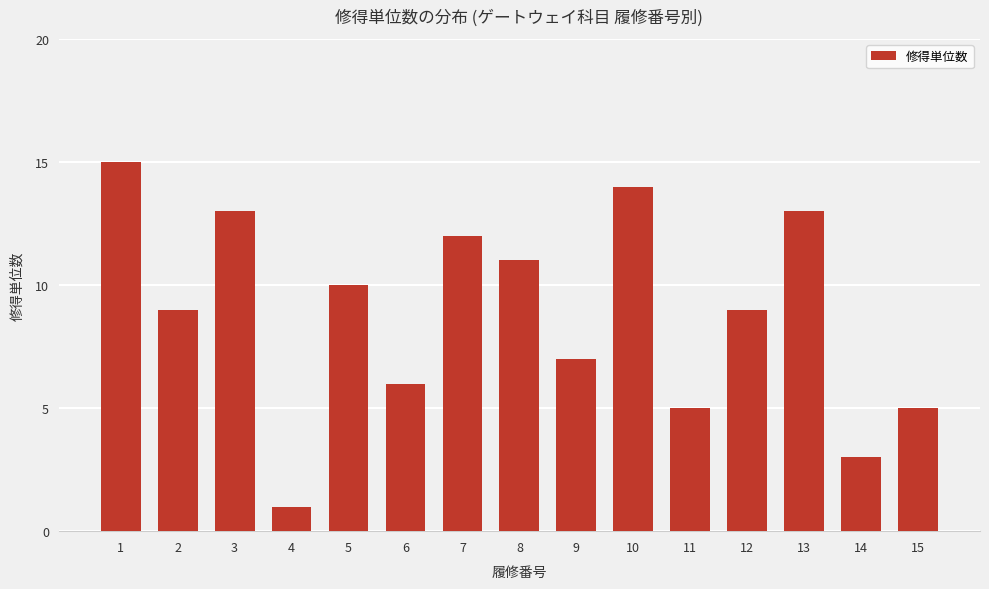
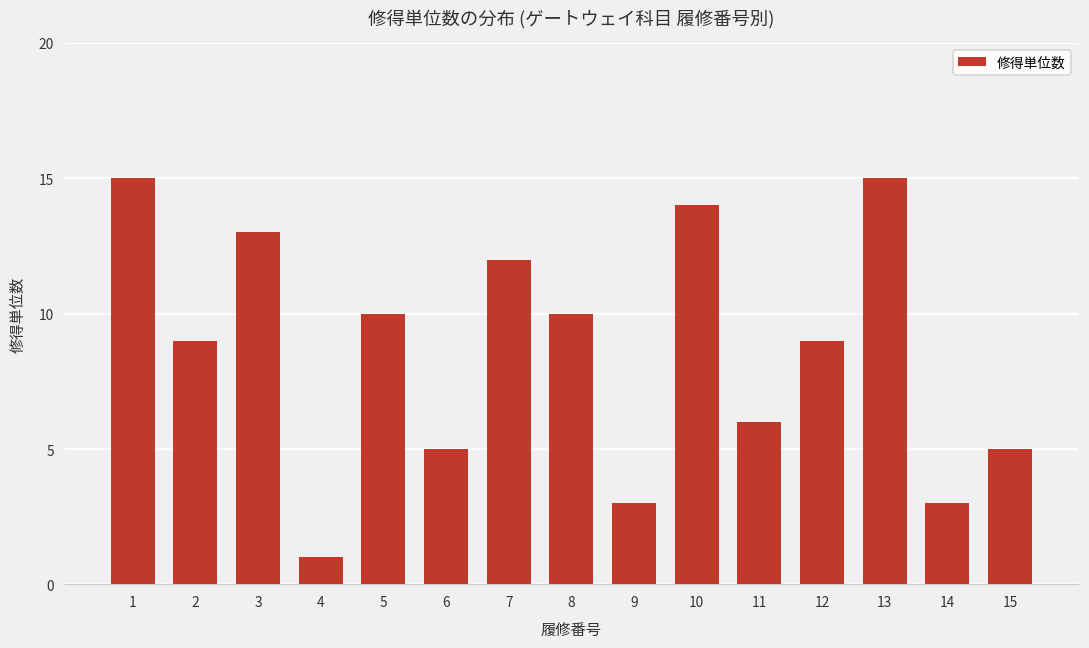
6: 6 -> 5
8: 11 -> 10
9: 7 -> 3
11: 5 -> 6
13: 13 -> 15
